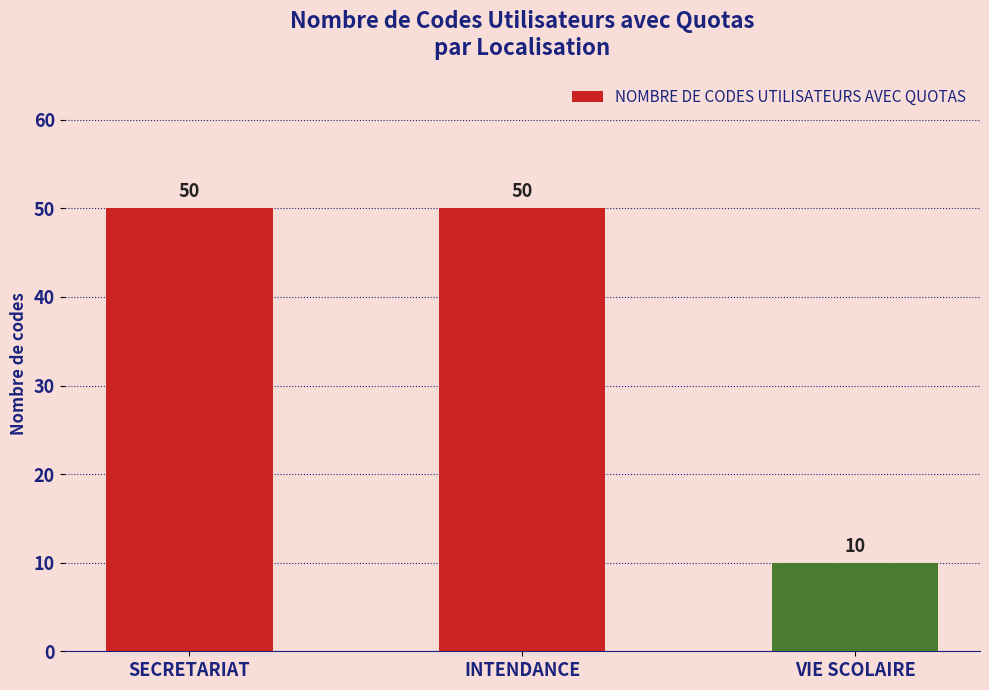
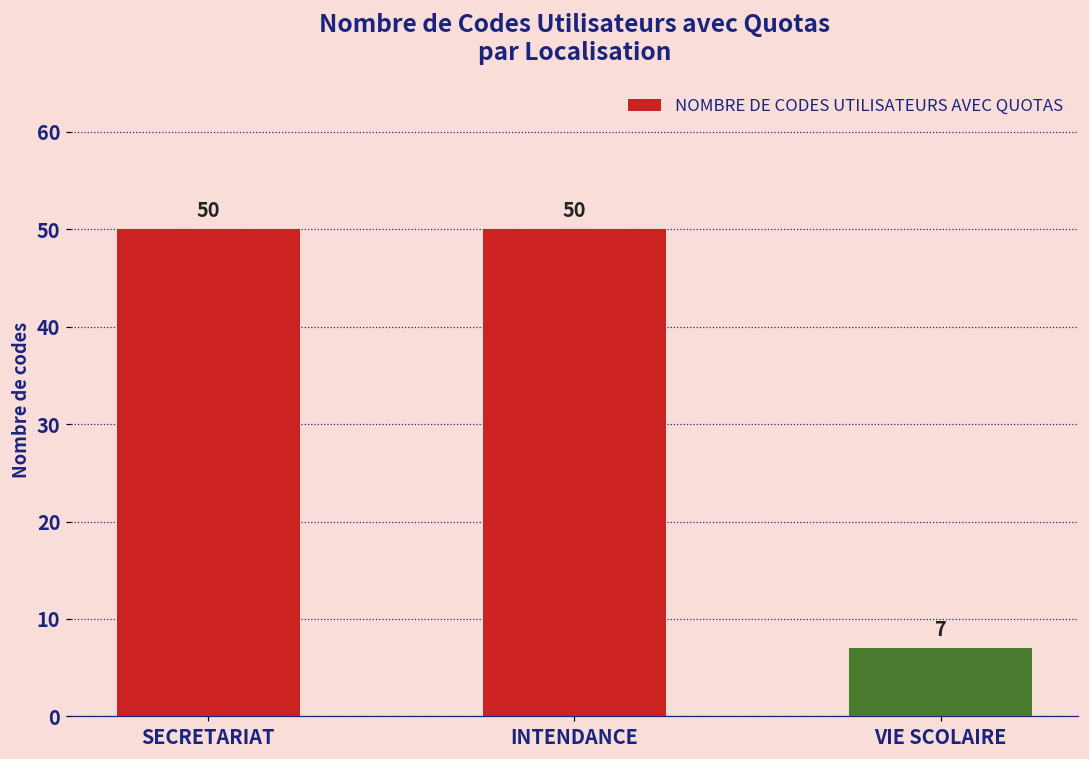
VIE SCOLAIRE: 10 -> 7
